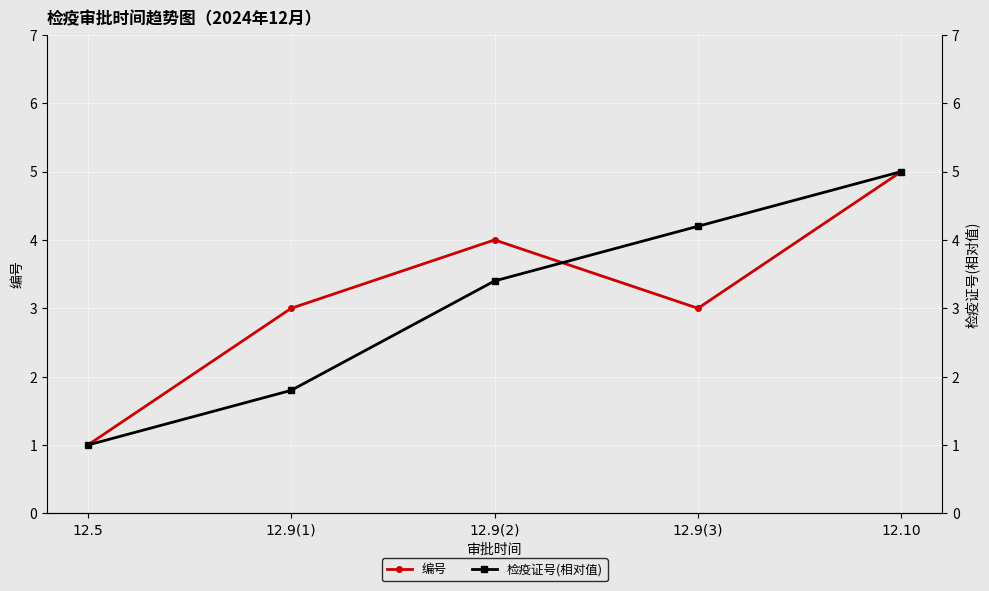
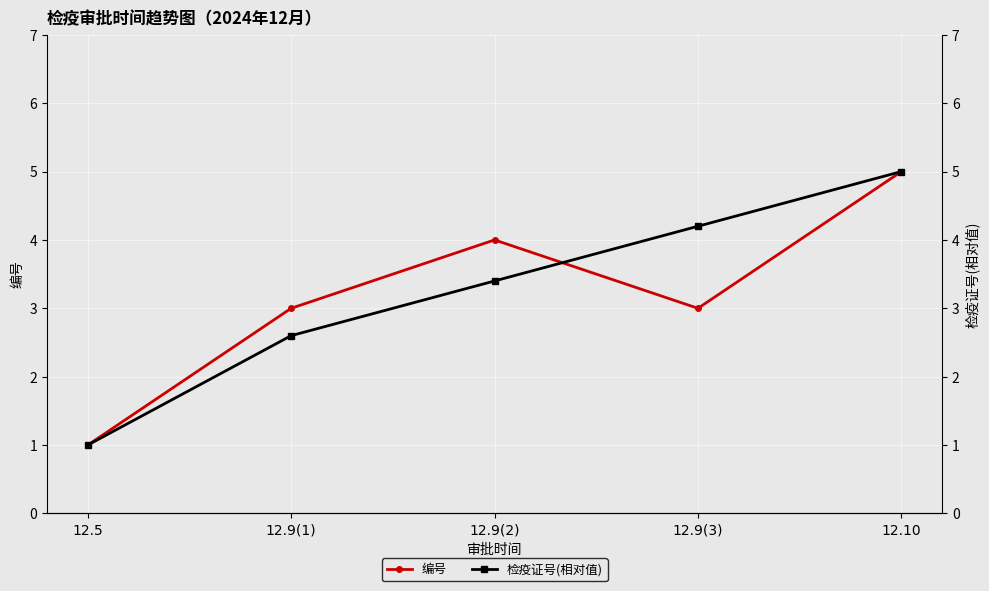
检疫证号(相对值), 12.9(1): 1.8 -> 2.6
